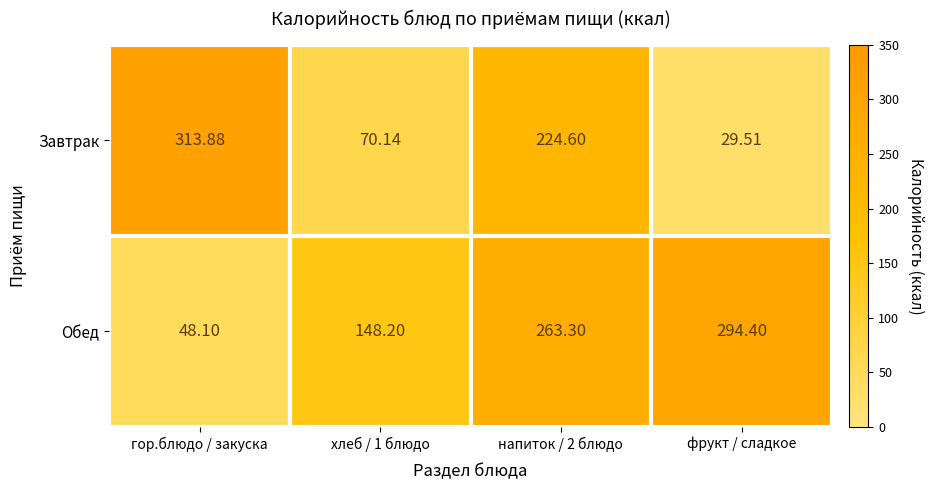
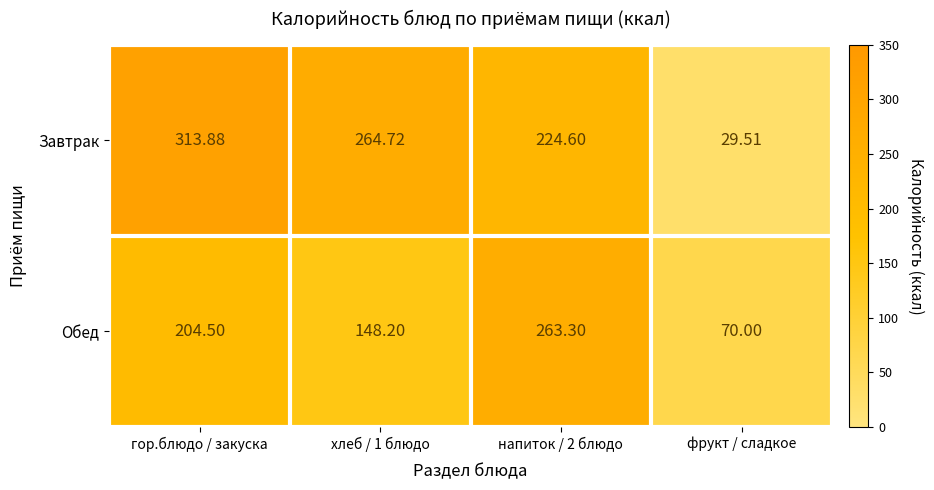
Завтрак, хлеб / 1 блюдо: 70.14 -> 264.72
Обед, гор.блюдо / закуска: 48.10 -> 204.50
Обед, фрукт / сладкое: 294.40 -> 70.00
